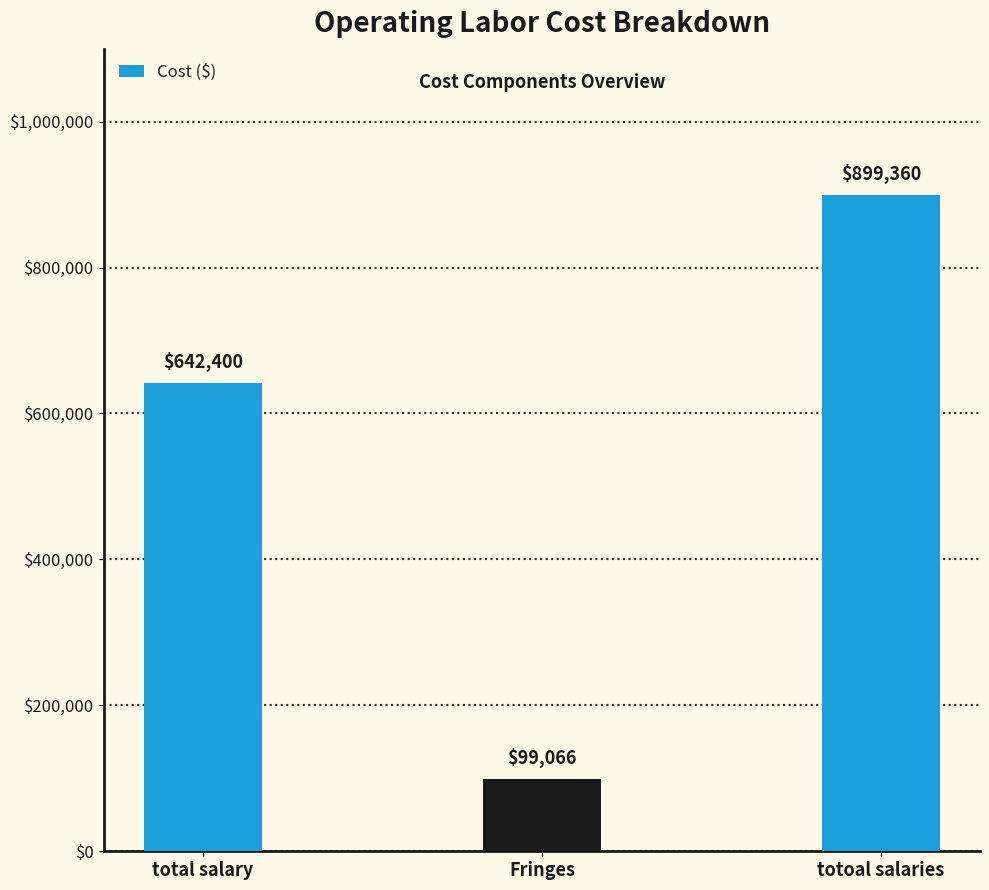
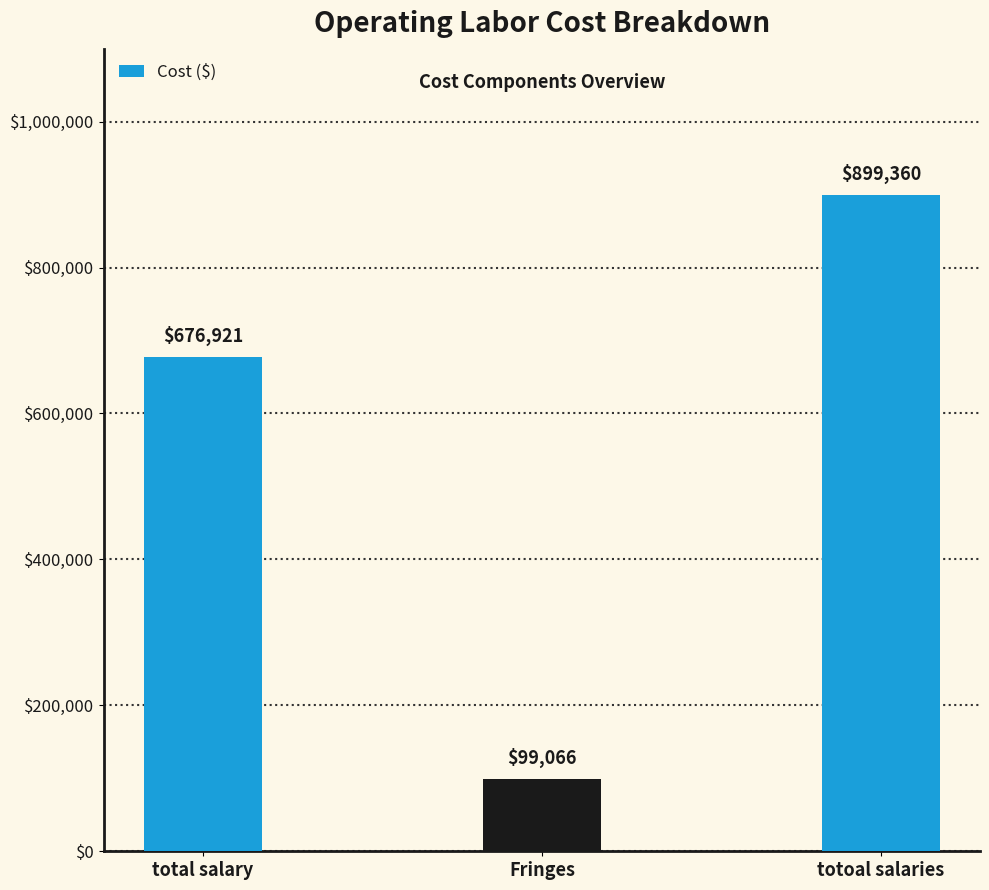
total salary: $642,400 -> $676,921
